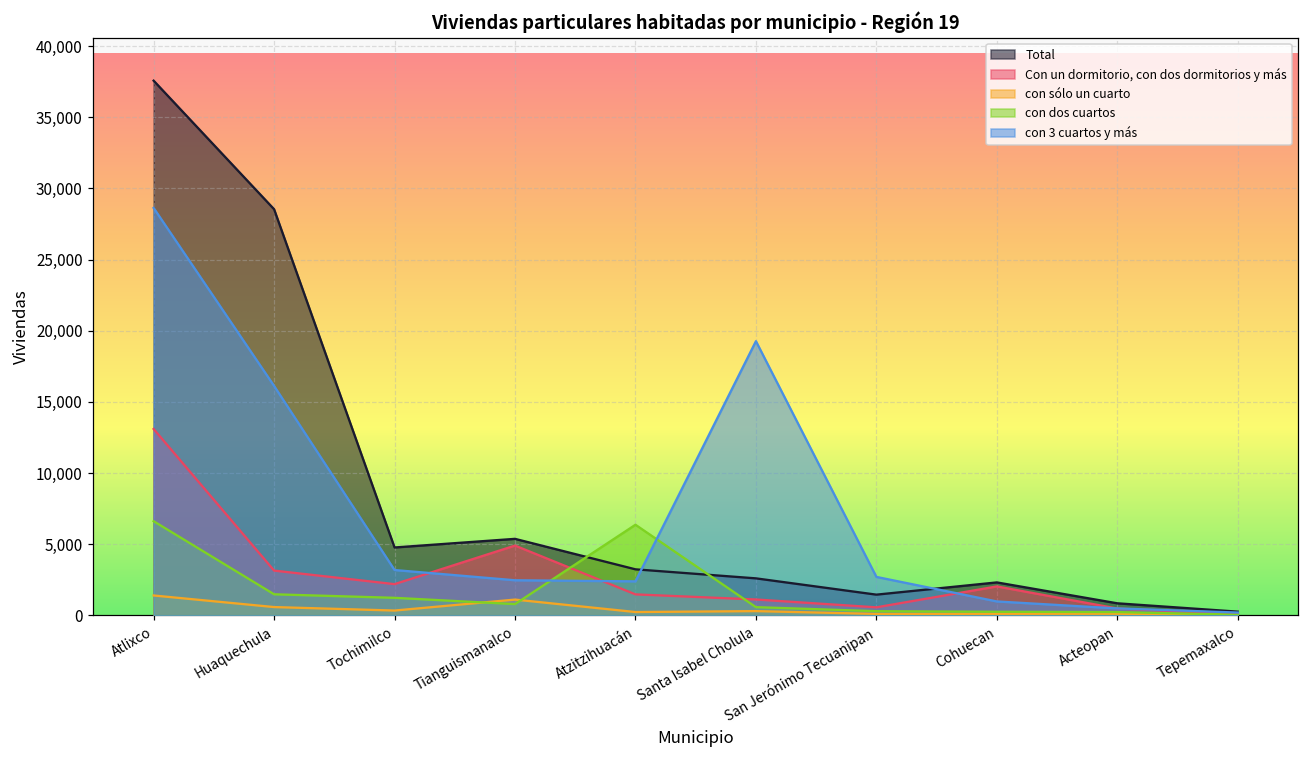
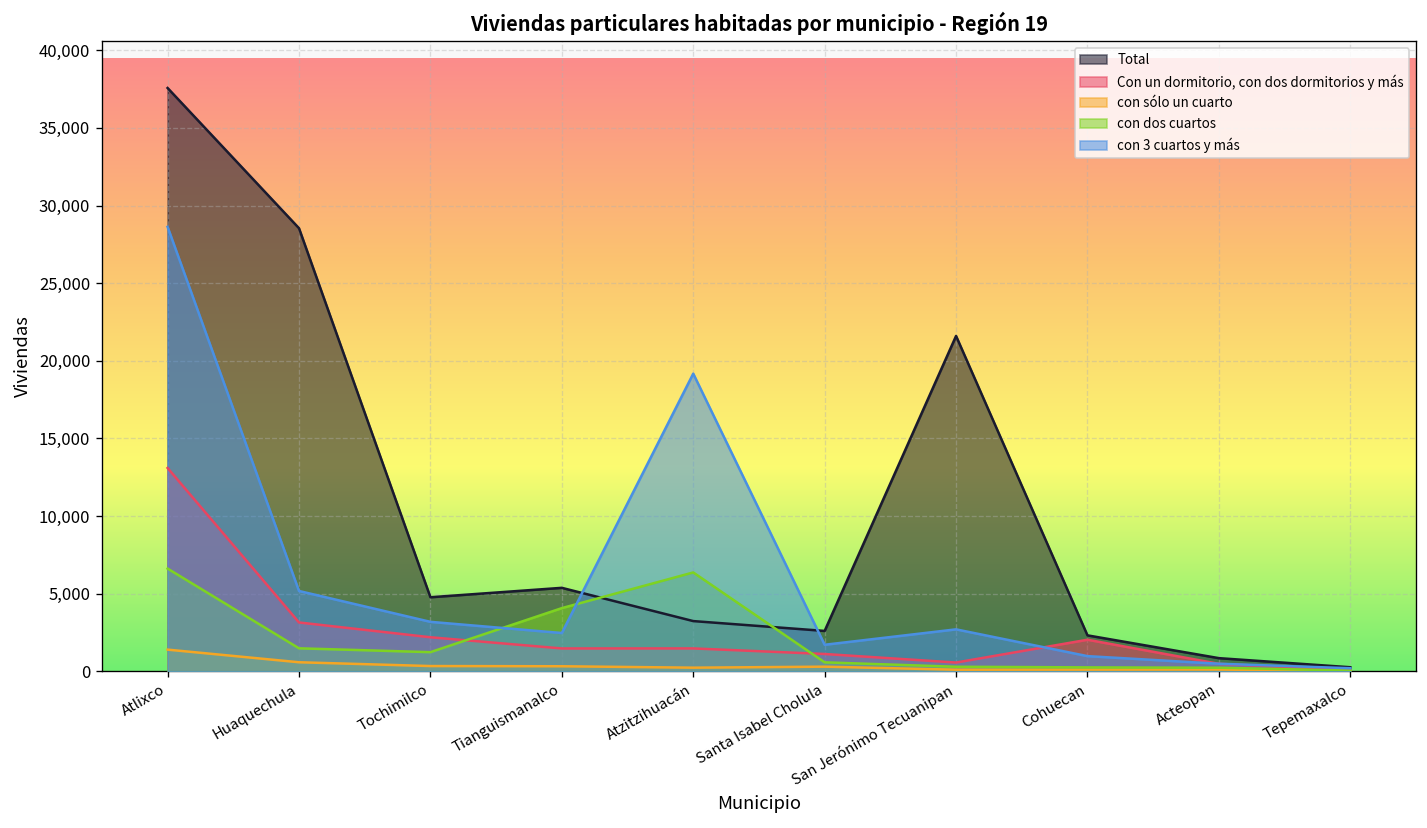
con 3 cuartos y más, Huaquechula: 16,100 -> 5,200
Con un dormitorio, con dos dormitorios y más, Tianguismanalco: 4,900 -> 1,500
con sólo un cuarto, Tianguismanalco: 1,100 -> 300
con dos cuartos, Tianguismanalco: 800 -> 4,100
con 3 cuartos y más, Atzitzihuacán: 2,400 -> 19,200
con 3 cuartos y más, Santa Isabel Cholula: 19,300 -> 1,700
Total, San Jerónimo Tecuanipan: 1,500 -> 21,600
